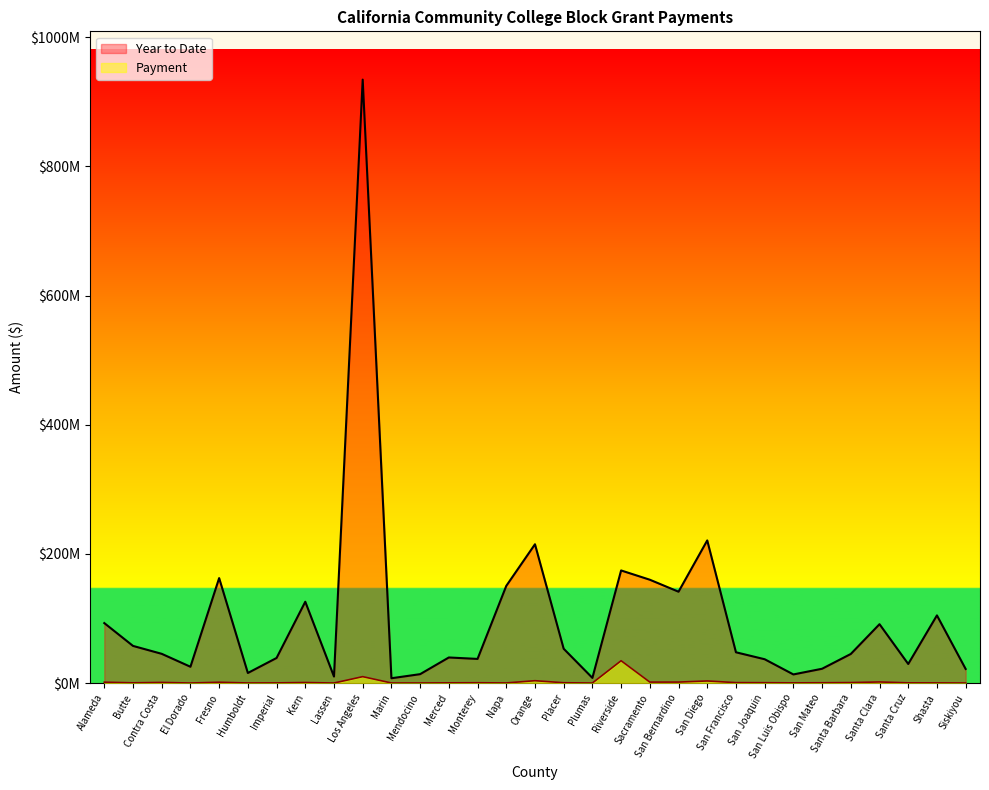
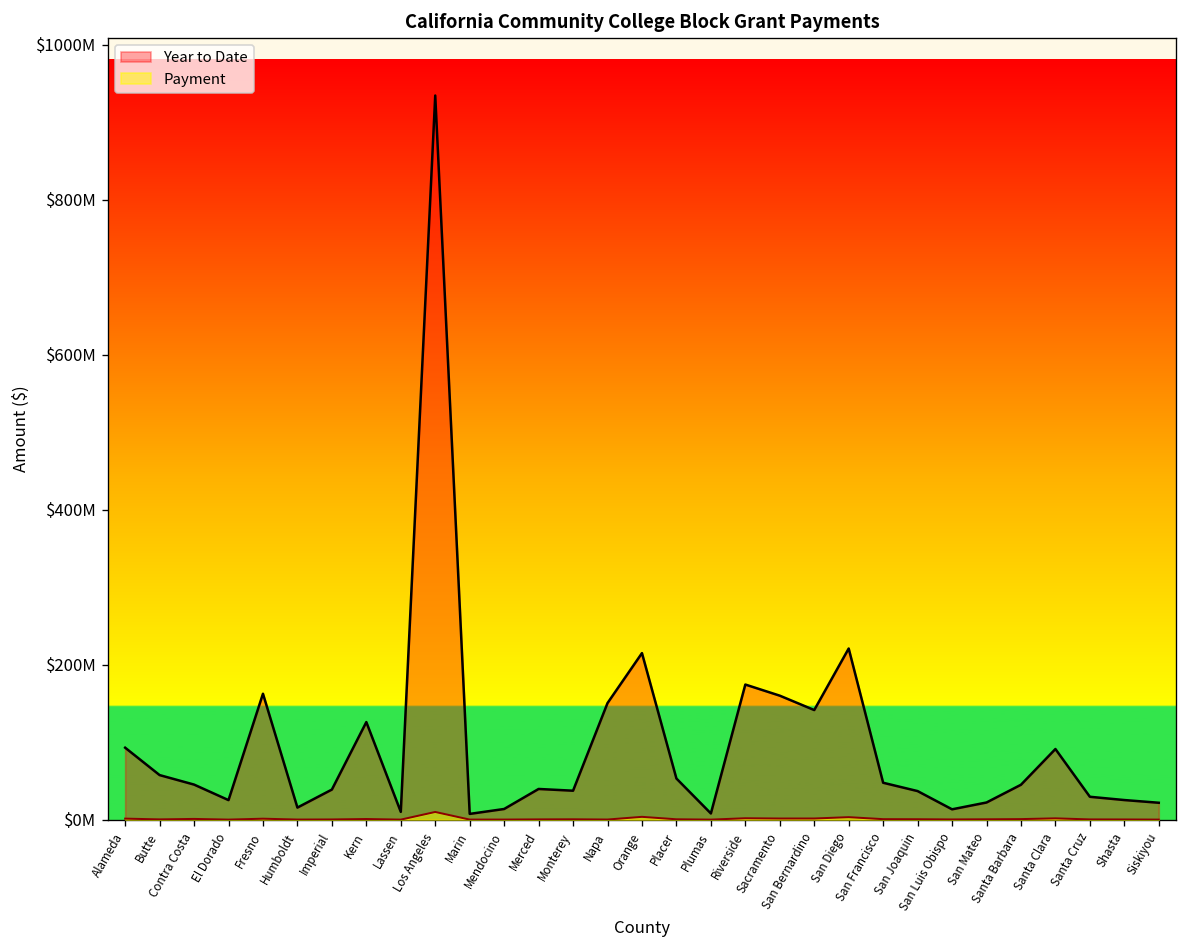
Payment, Riverside: $30000000 -> $0
Year to Date, Shasta: $100000000 -> $30000000
